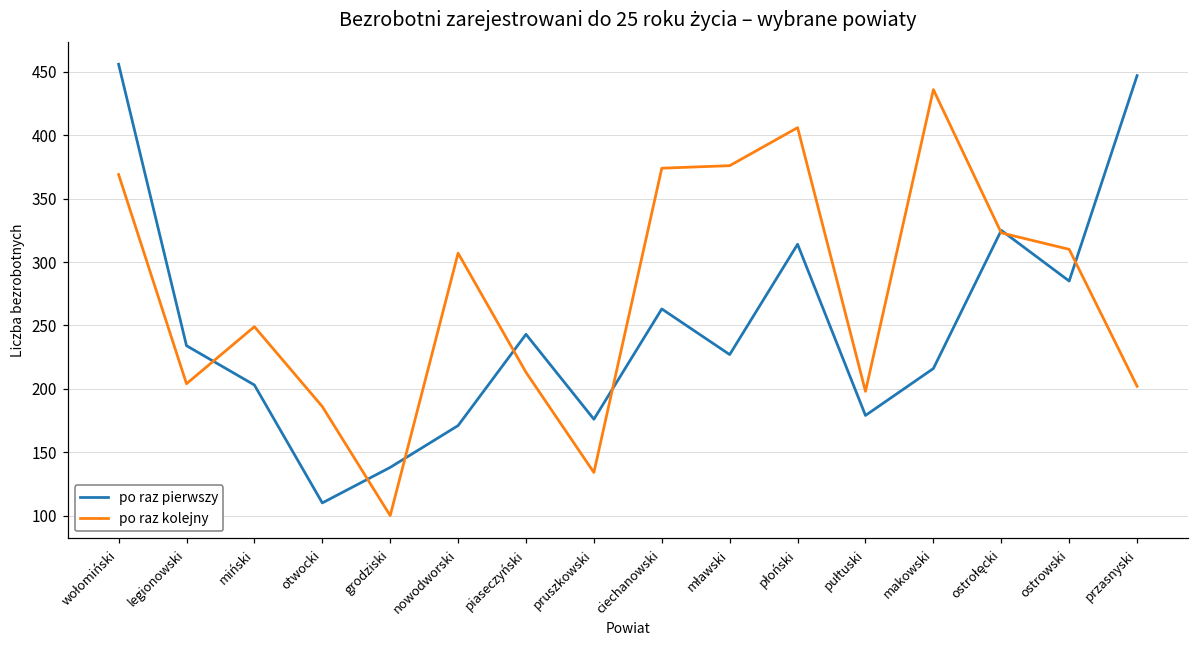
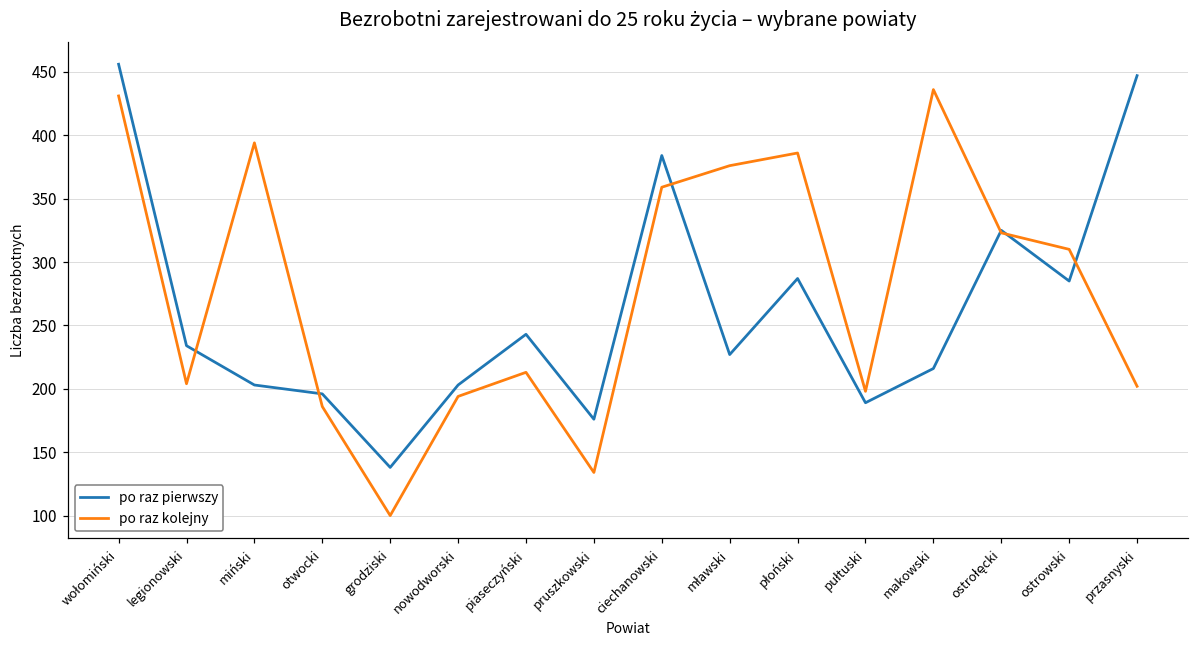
po raz kolejny, wołomiński: 369 -> 431
po raz kolejny, miński: 249 -> 394
po raz pierwszy, otwocki: 110 -> 196
po raz pierwszy, nowodworski: 171 -> 203
po raz kolejny, nowodworski: 307 -> 194
po raz pierwszy, ciechanowski: 263 -> 384
po raz kolejny, ciechanowski: 374 -> 359
po raz pierwszy, płoński: 314 -> 287
po raz kolejny, płoński: 406 -> 386
po raz pierwszy, pułtuski: 179 -> 189
